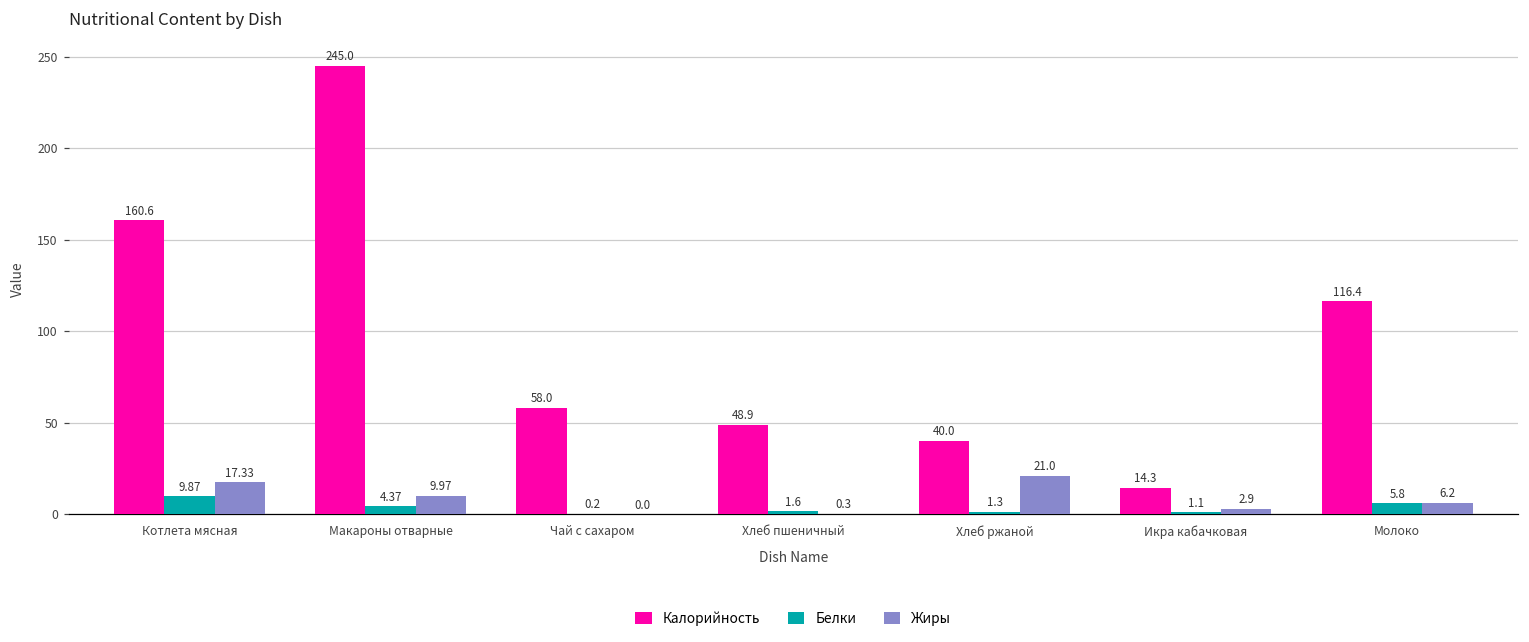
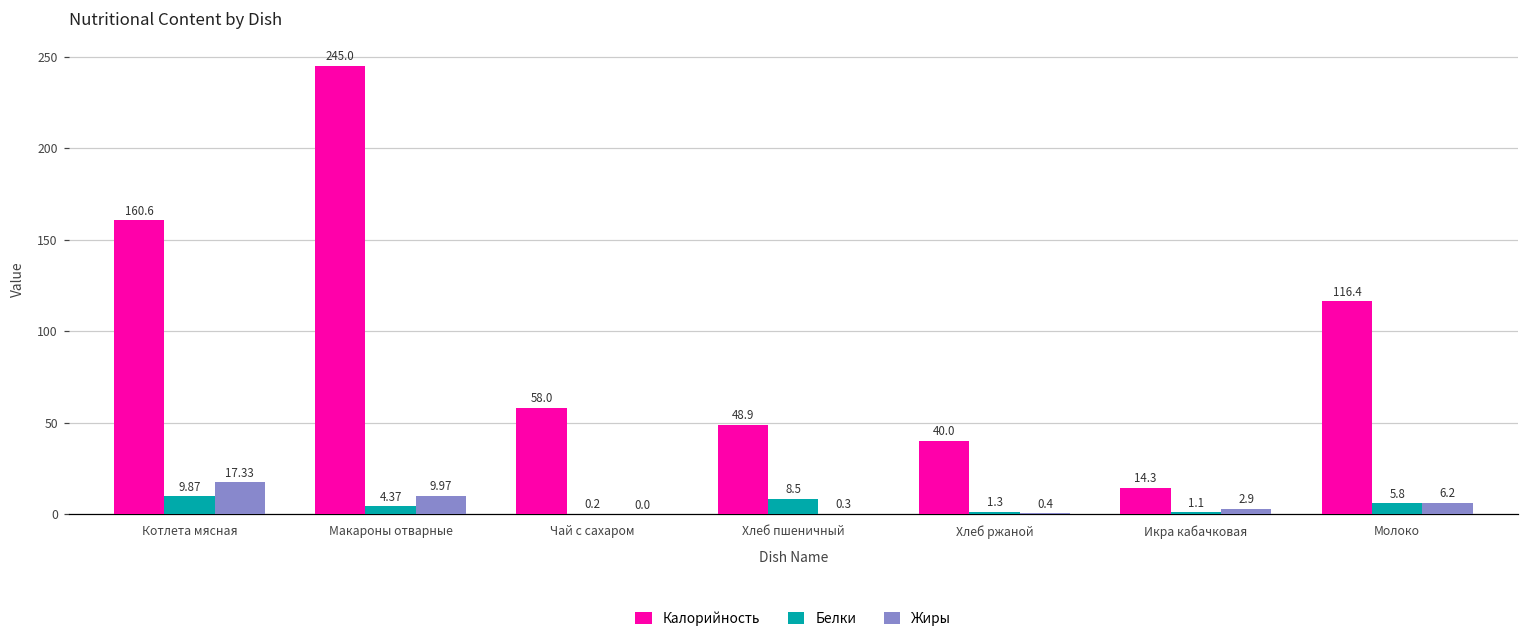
Белки, Хлеб пшеничный: 1.6 -> 8.5
Жиры, Хлеб ржаной: 21.0 -> 0.4
